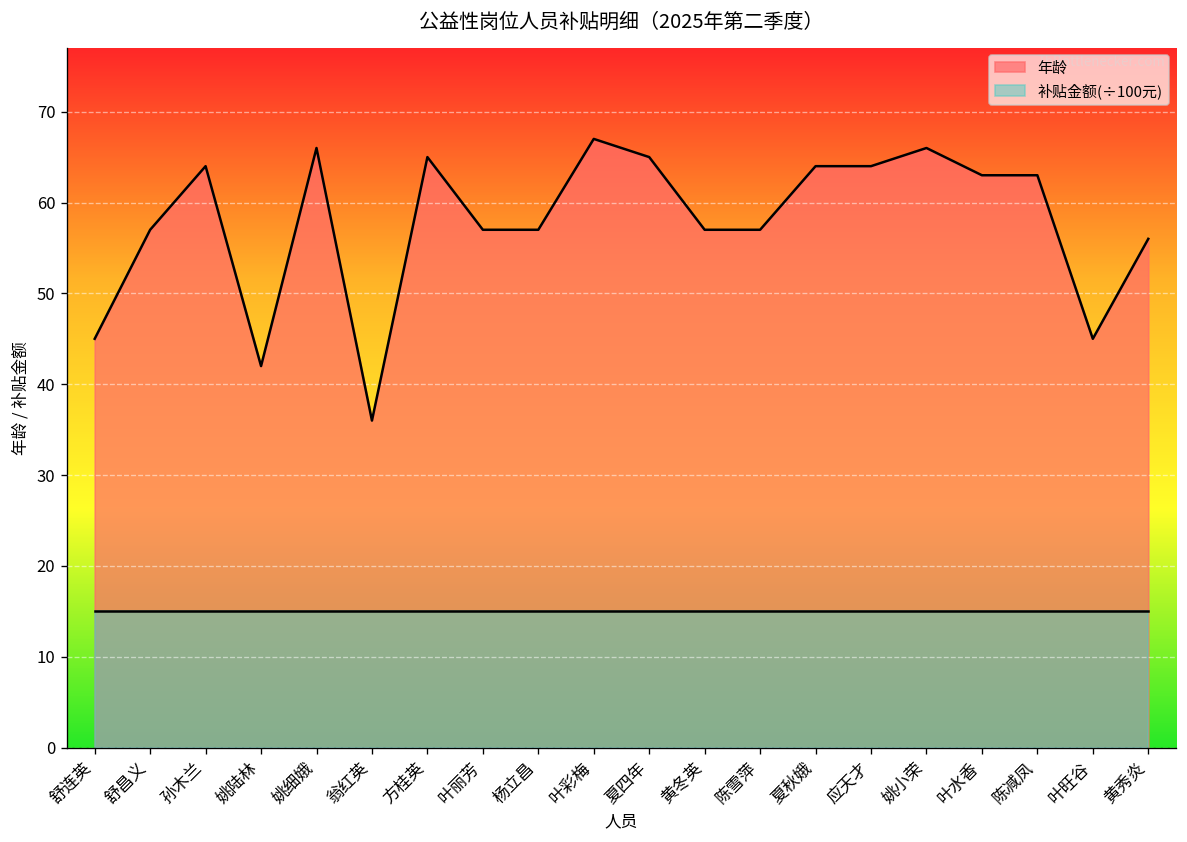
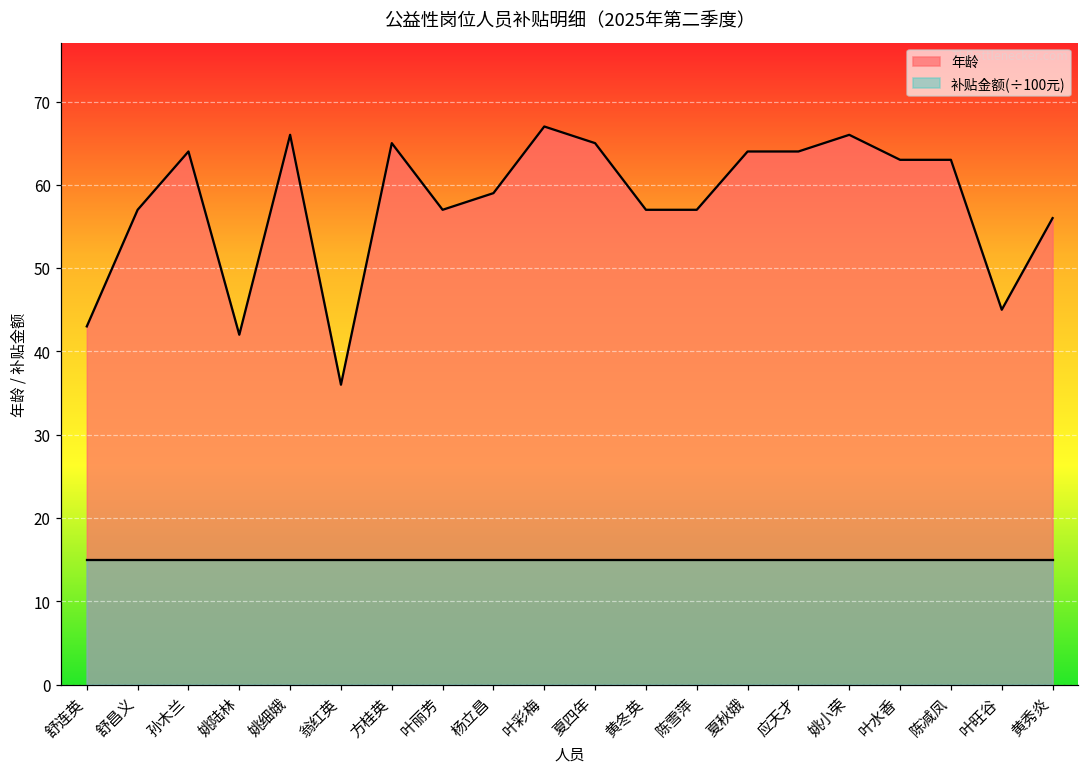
年龄, 舒连英: 45 -> 43
年龄, 杨立昌: 57 -> 59
